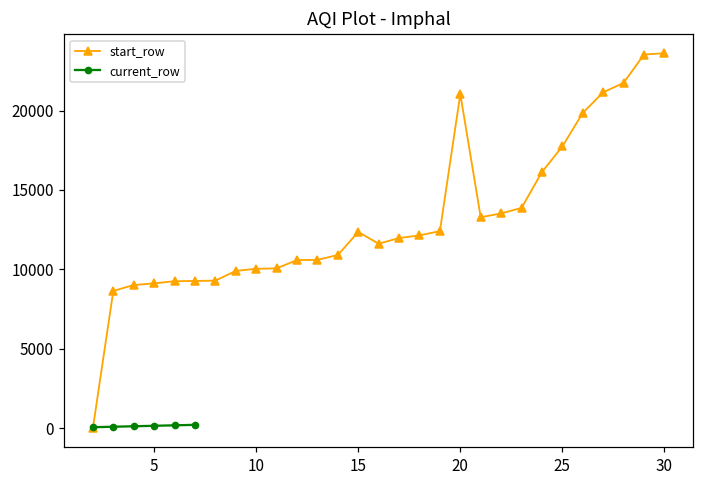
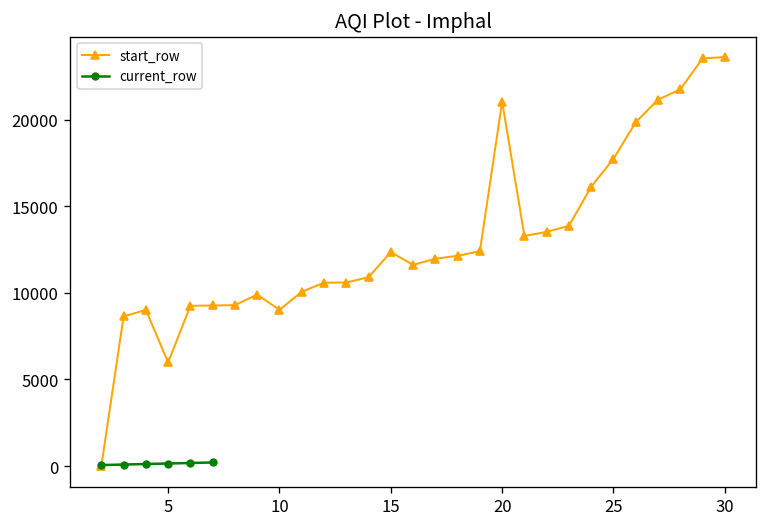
start_row, 5: 9100 -> 6000
start_row, 10: 10000 -> 9000
